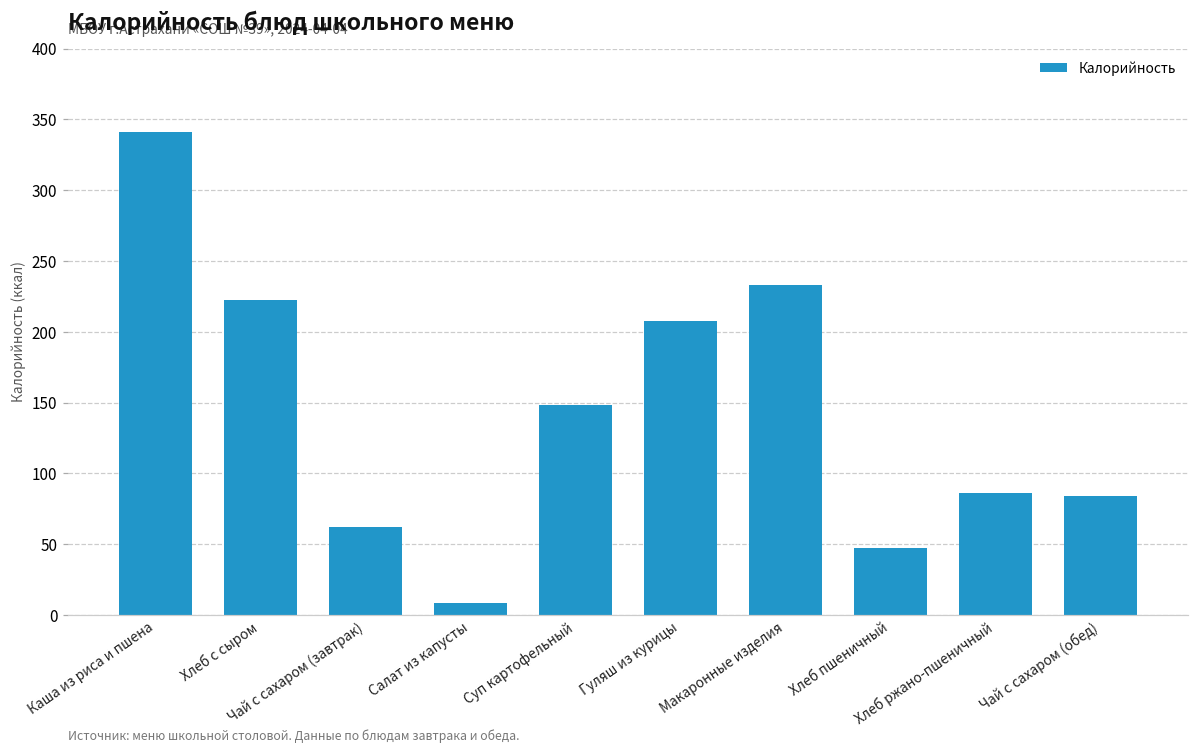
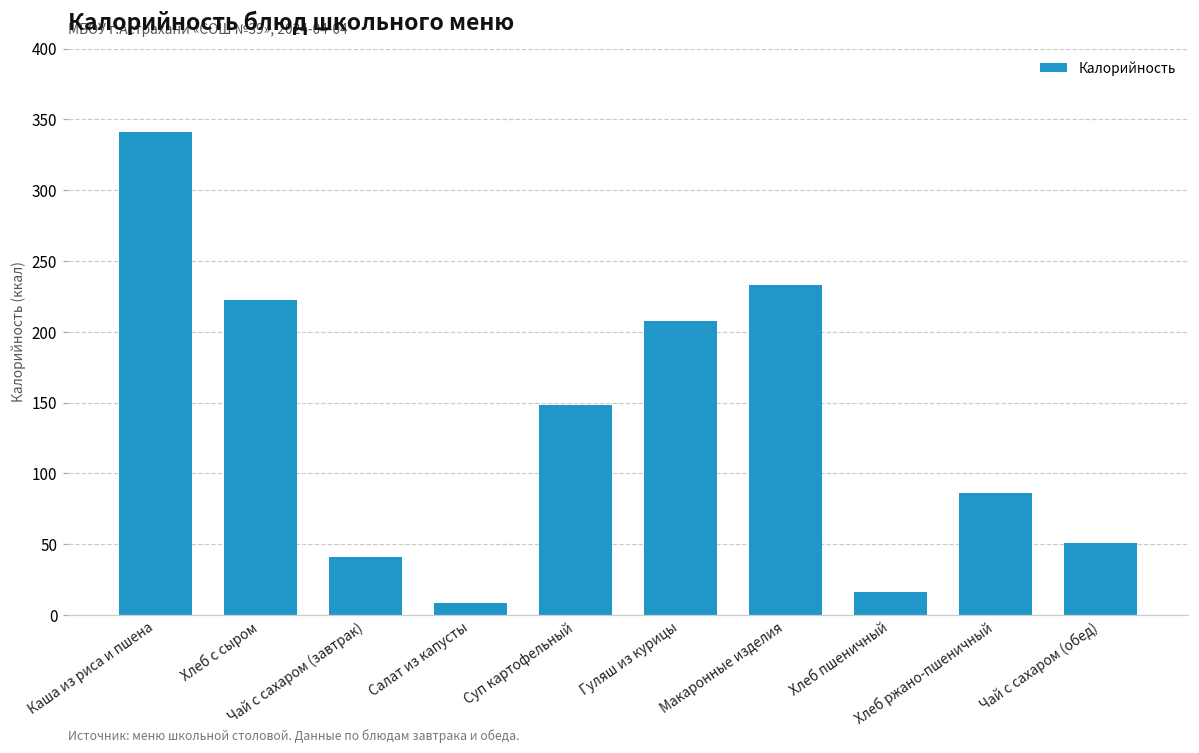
Чай с сахаром (завтрак): 62 -> 41
Хлеб пшеничный: 47 -> 17
Чай с сахаром (обед): 84 -> 51
